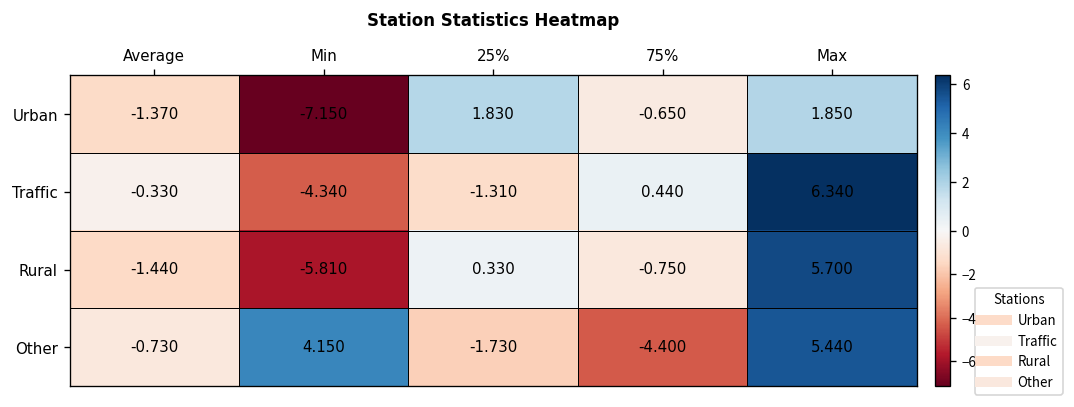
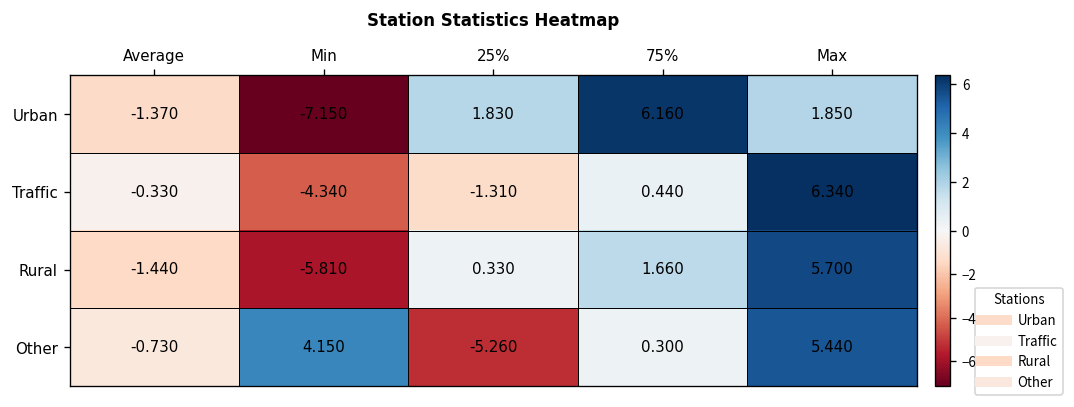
Urban, 75%: -0.650 -> 6.160
Rural, 75%: -0.750 -> 1.660
Other, 25%: -1.730 -> -5.260
Other, 75%: -4.400 -> 0.300
